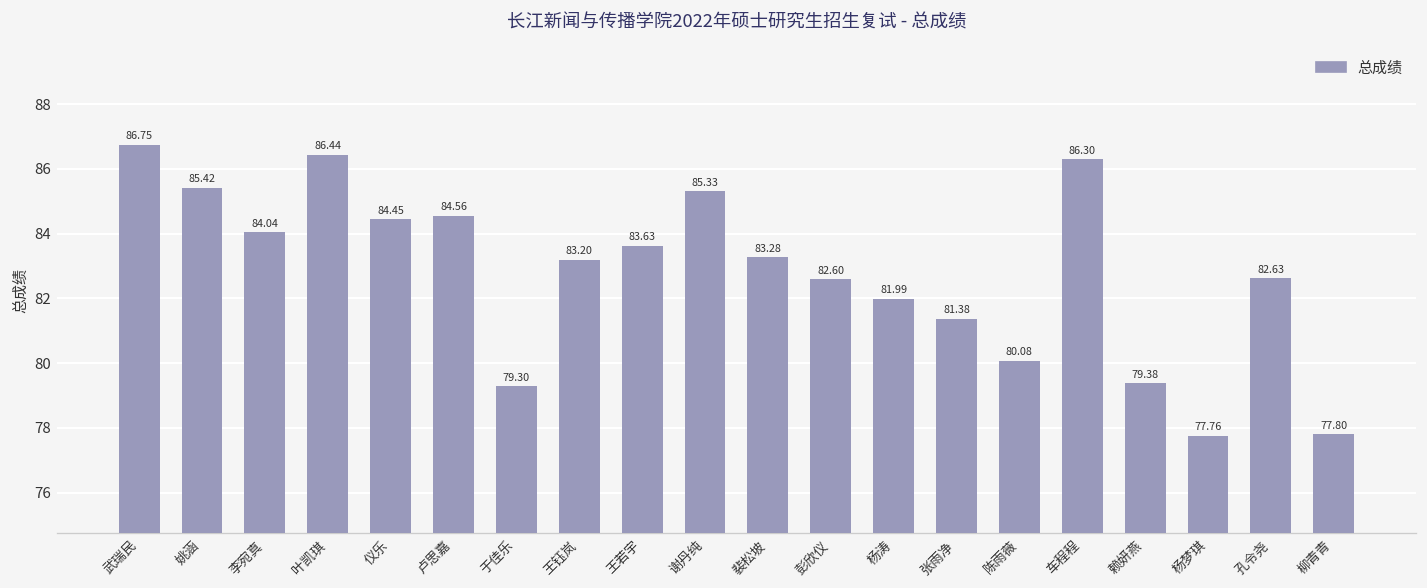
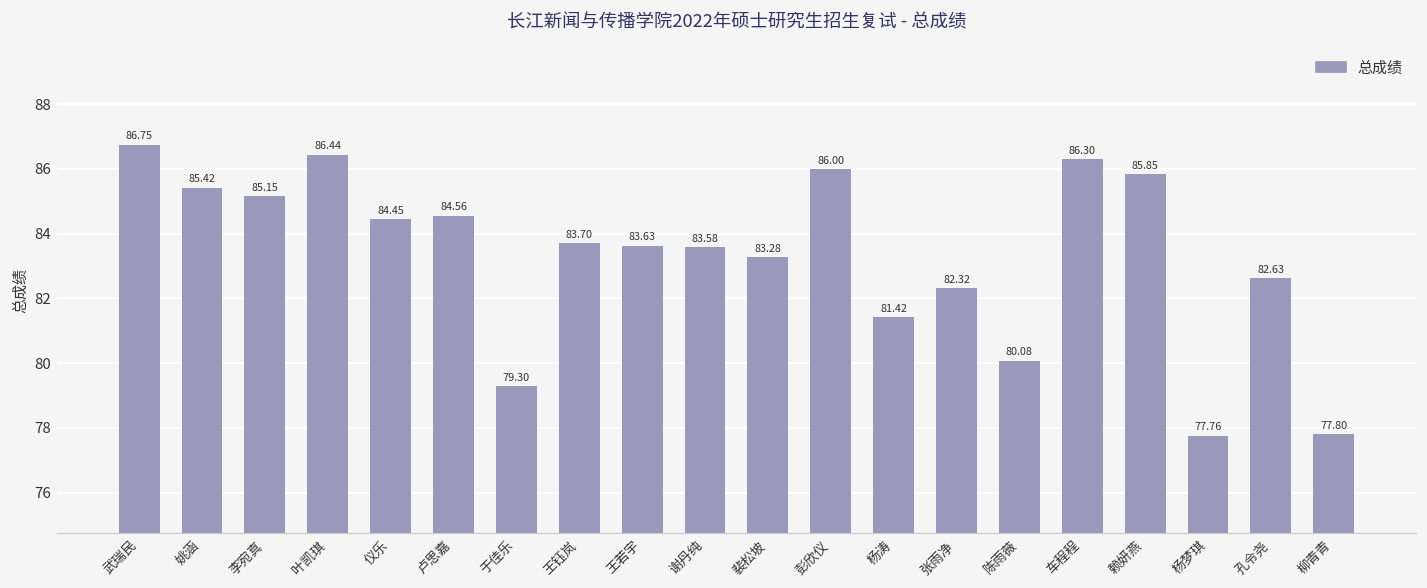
李宛真: 84.04 -> 85.15
王钰岚: 83.20 -> 83.70
谢丹纯: 85.33 -> 83.58
彭欣仪: 82.60 -> 86.00
杨涛: 81.99 -> 81.42
张雨净: 81.38 -> 82.32
赖妍燕: 79.38 -> 85.85
